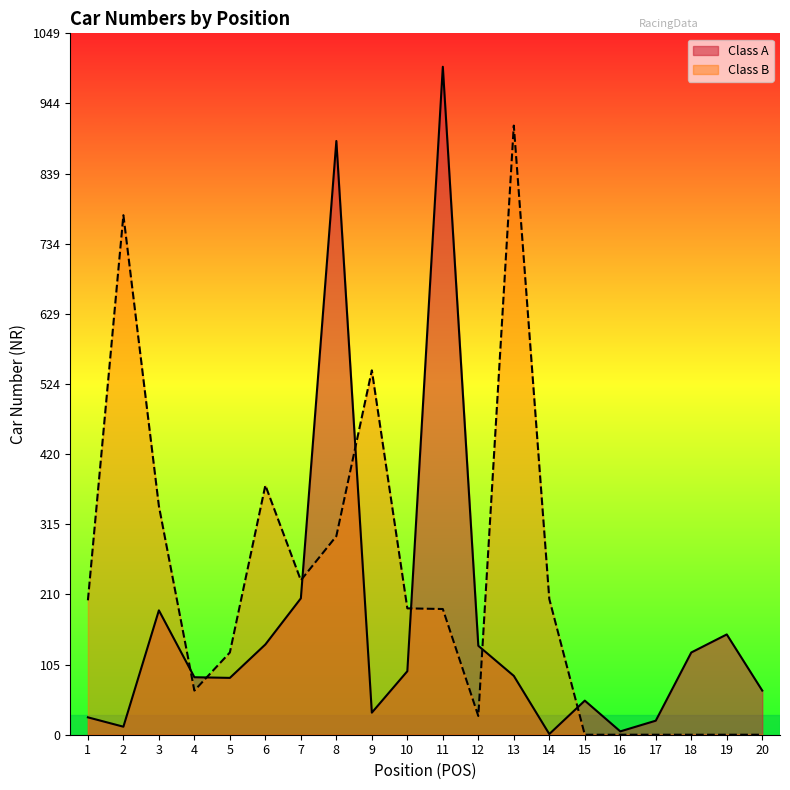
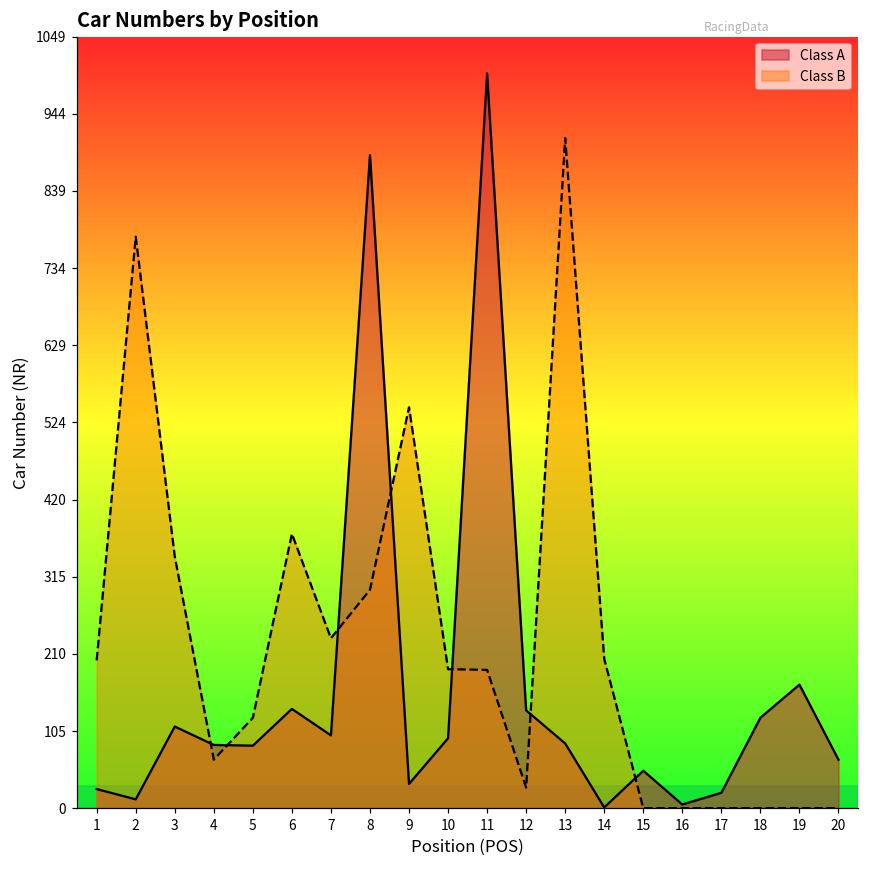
Class A, 3: 190 -> 110
Class A, 7: 200 -> 100
Class A, 19: 150 -> 170
